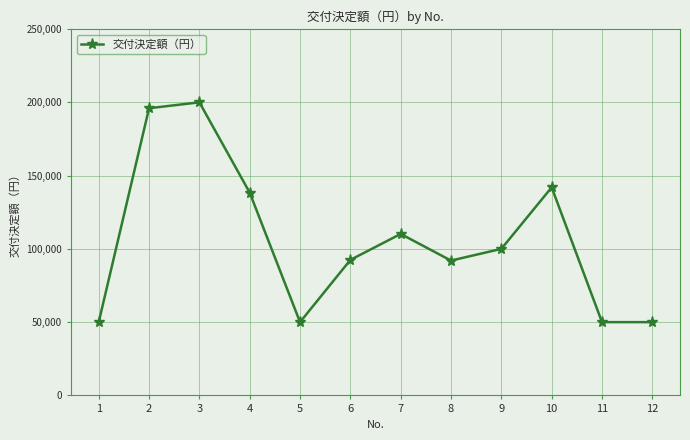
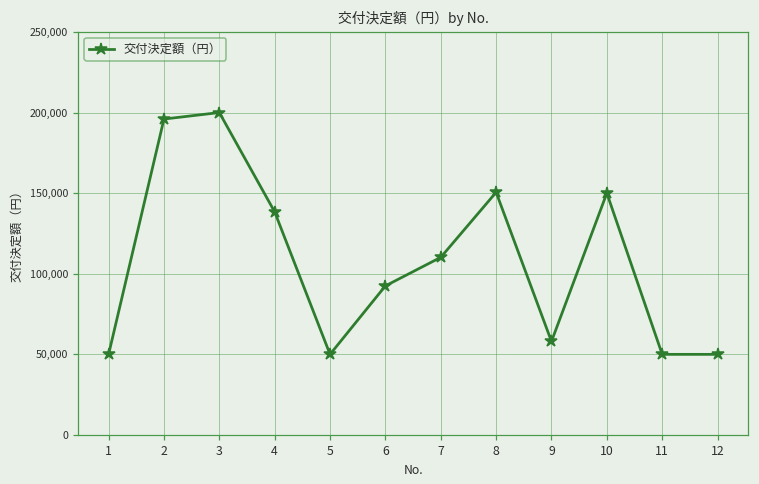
8: 92,000 -> 151,000
9: 100,000 -> 58,000
10: 142,000 -> 150,000
